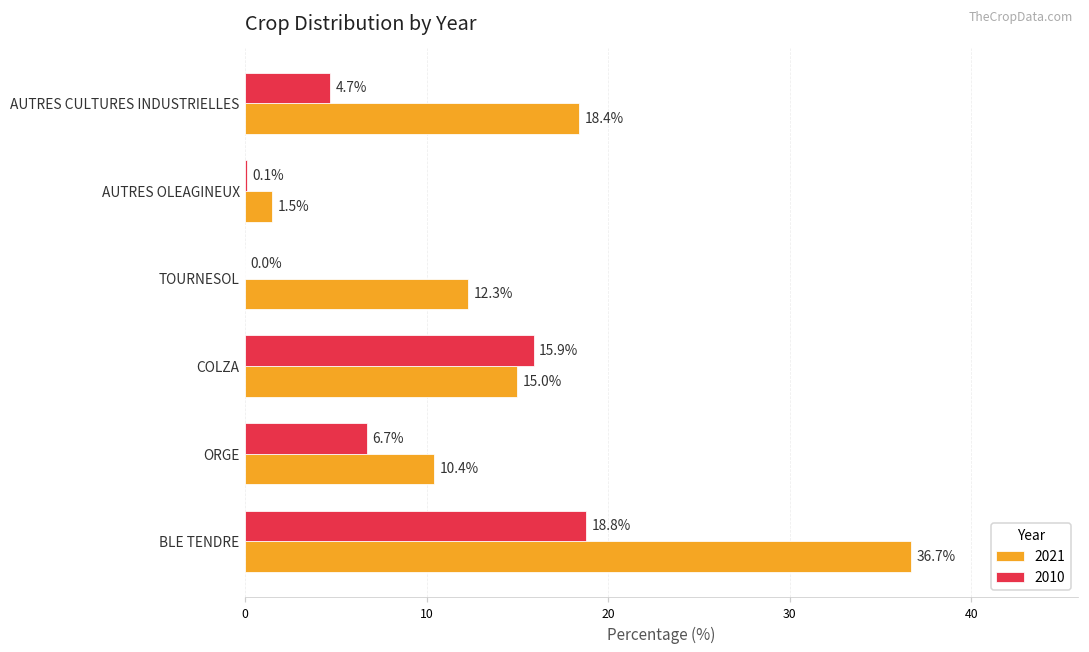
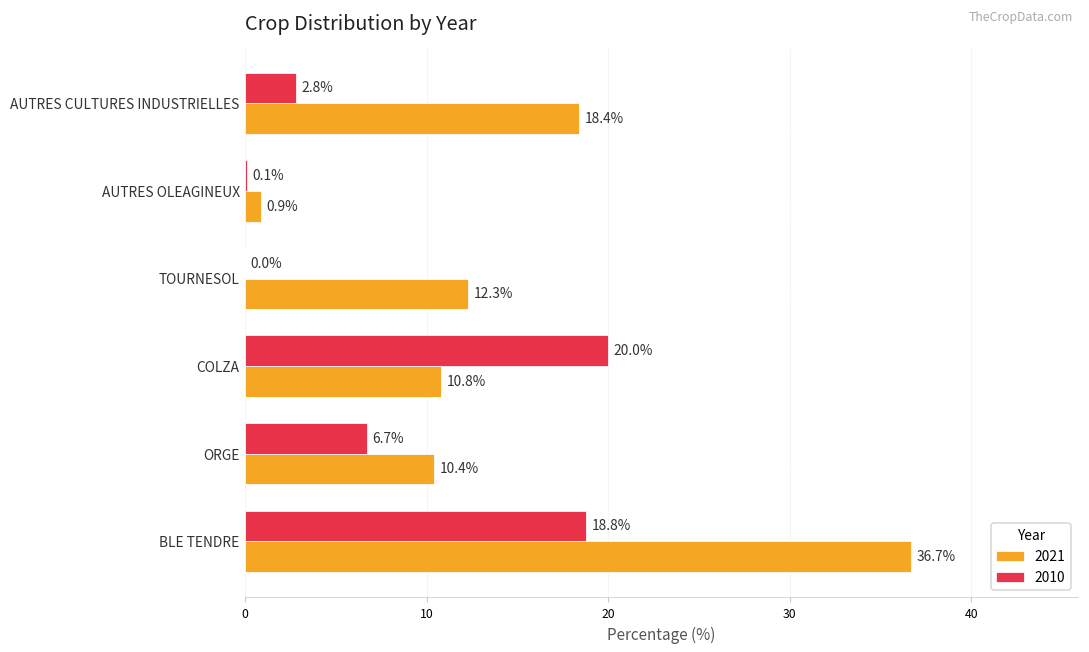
2010, AUTRES CULTURES INDUSTRIELLES: 4.7% -> 2.8%
2021, AUTRES OLEAGINEUX: 1.5% -> 0.9%
2010, COLZA: 15.9% -> 20.0%
2021, COLZA: 15.0% -> 10.8%
